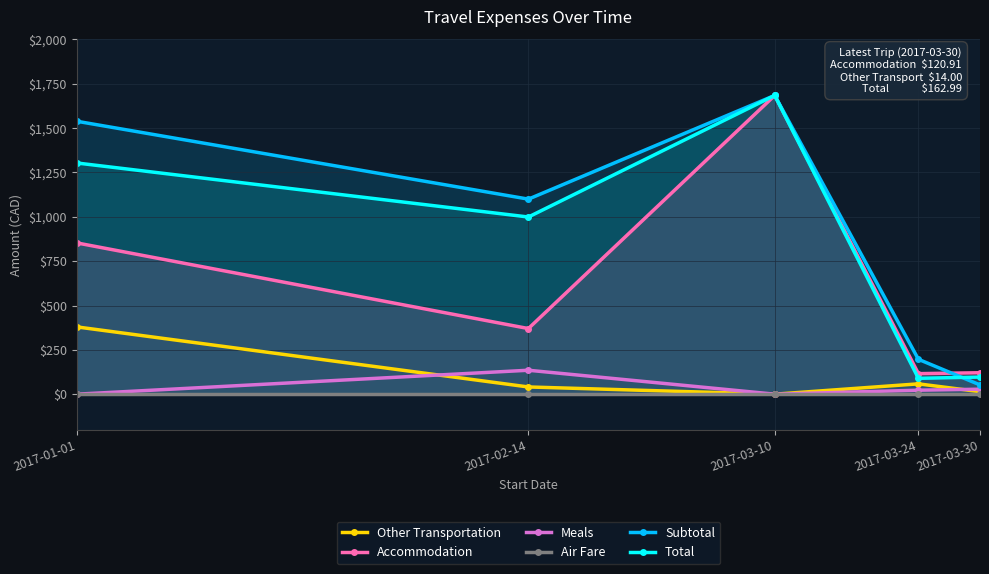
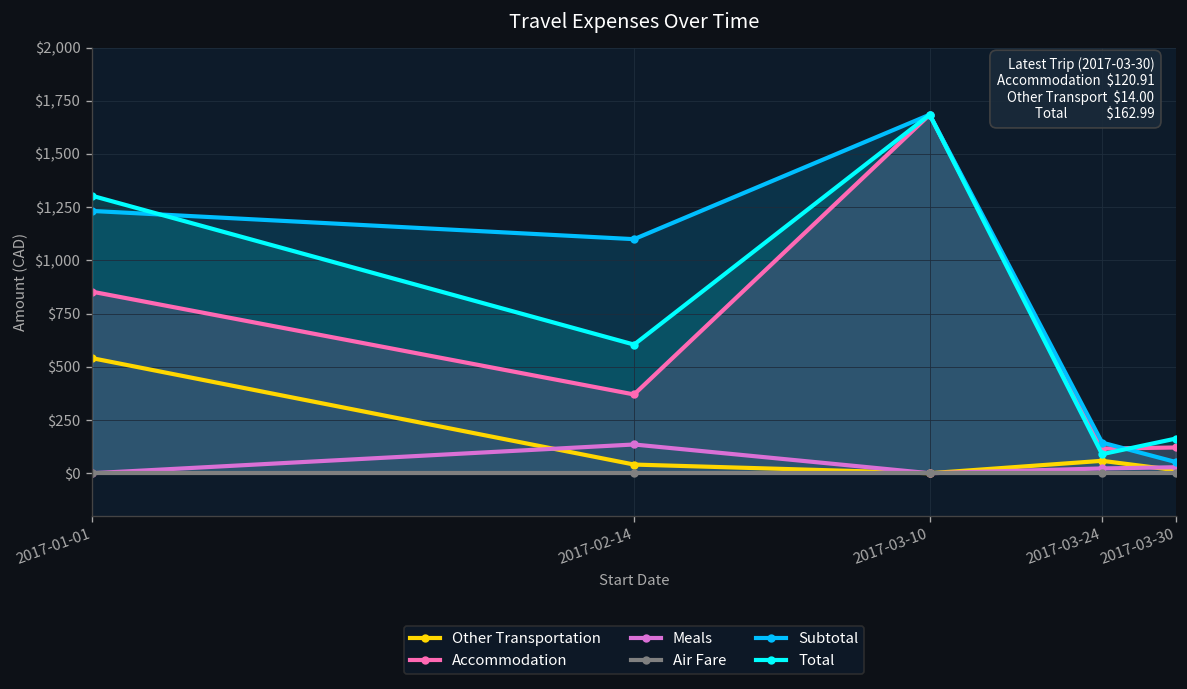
Other Transportation, 2017-01-01: $380 -> $540
Subtotal, 2017-01-01: $1,540 -> $1,230
Total, 2017-02-14: $1,000 -> $600
Subtotal, 2017-03-24: $200 -> $140
Total, 2017-03-30: $100 -> $160
